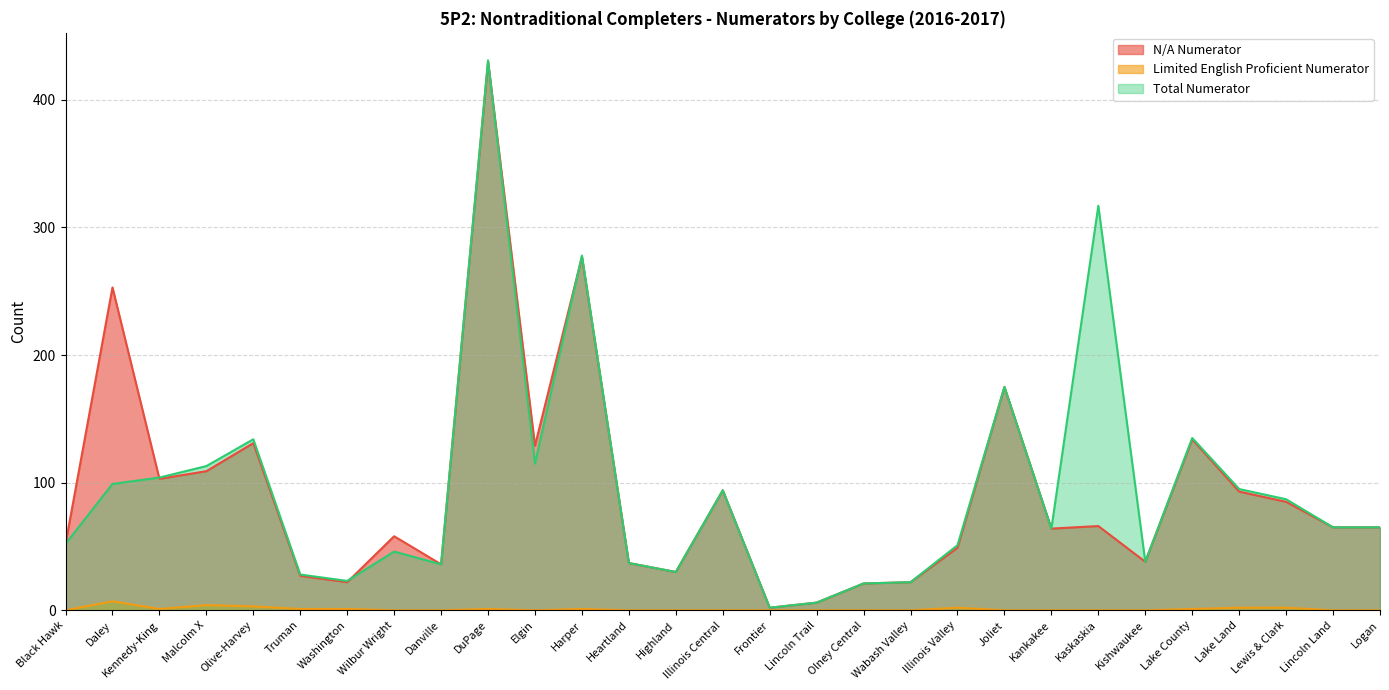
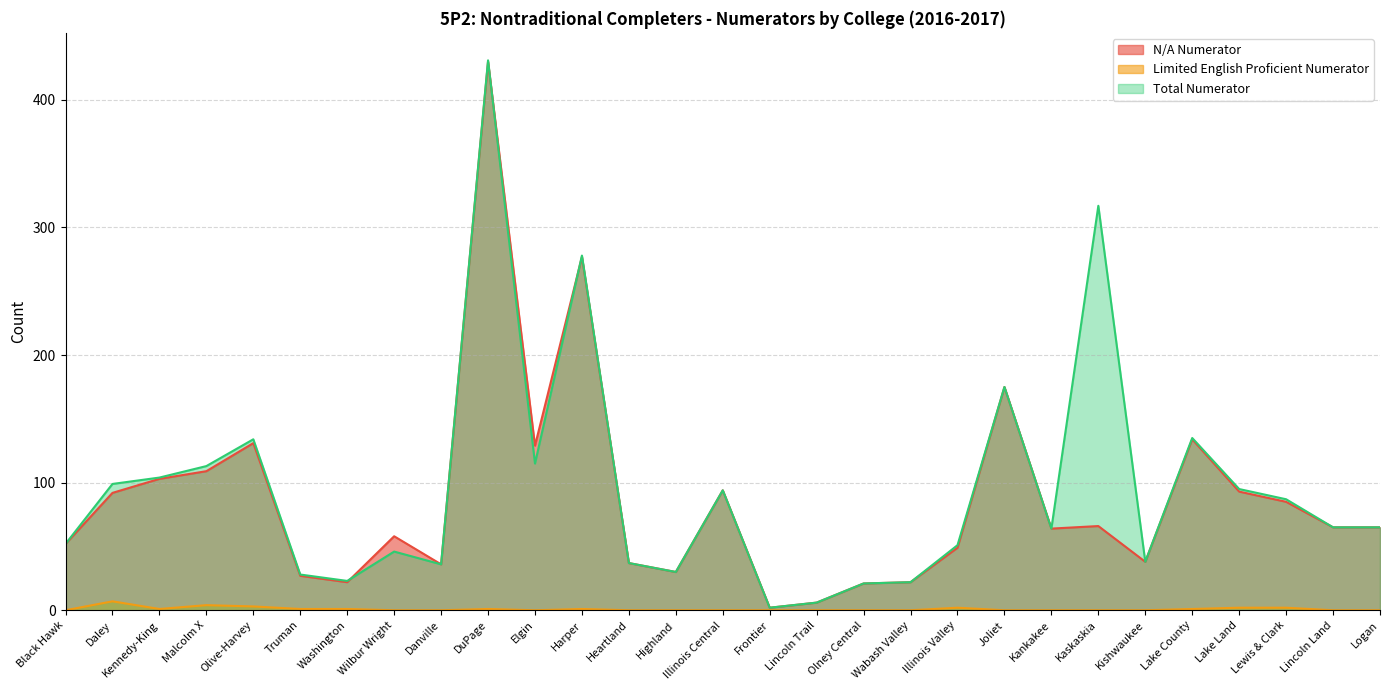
N/A Numerator, Daley: 253 -> 92
